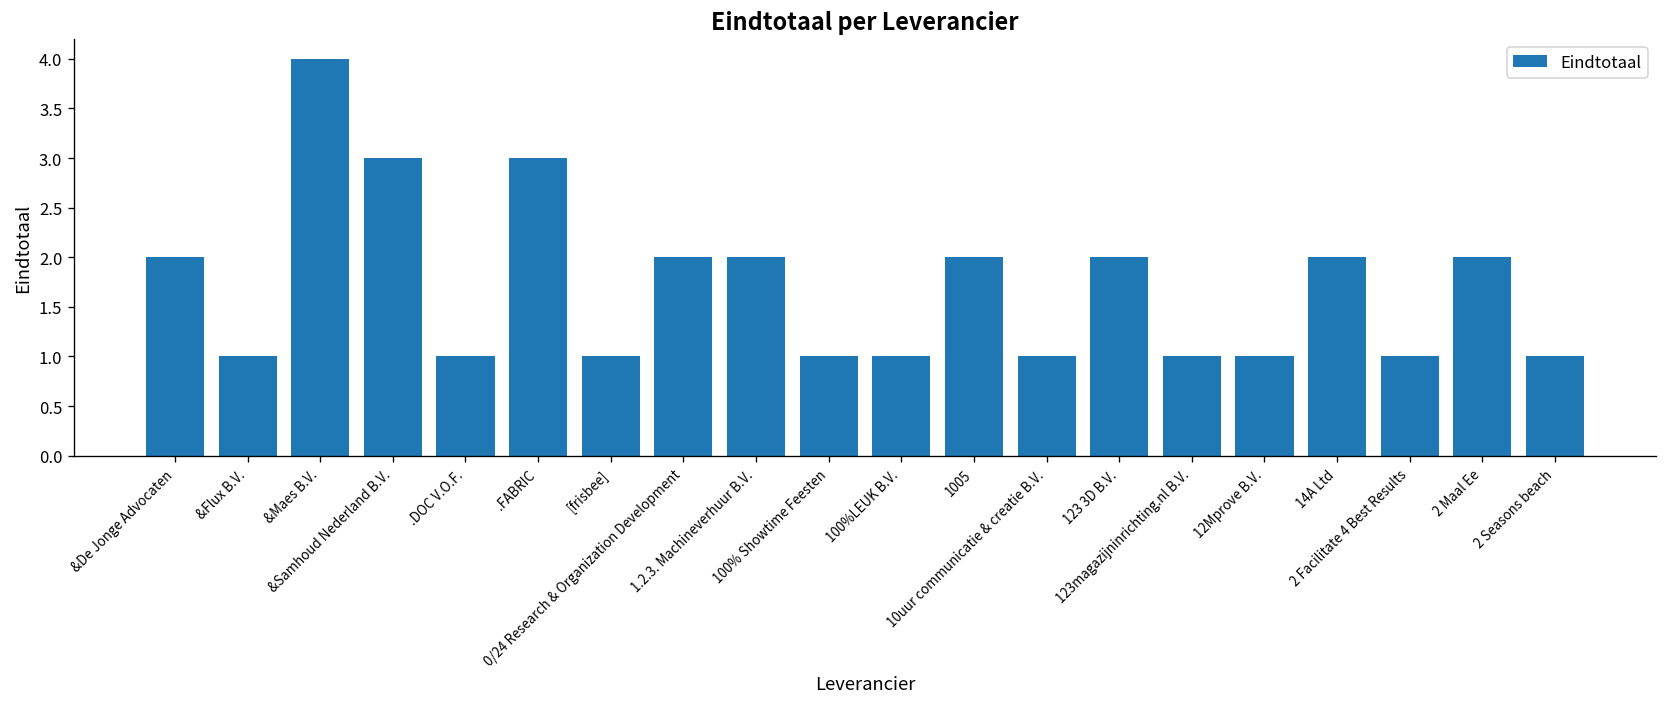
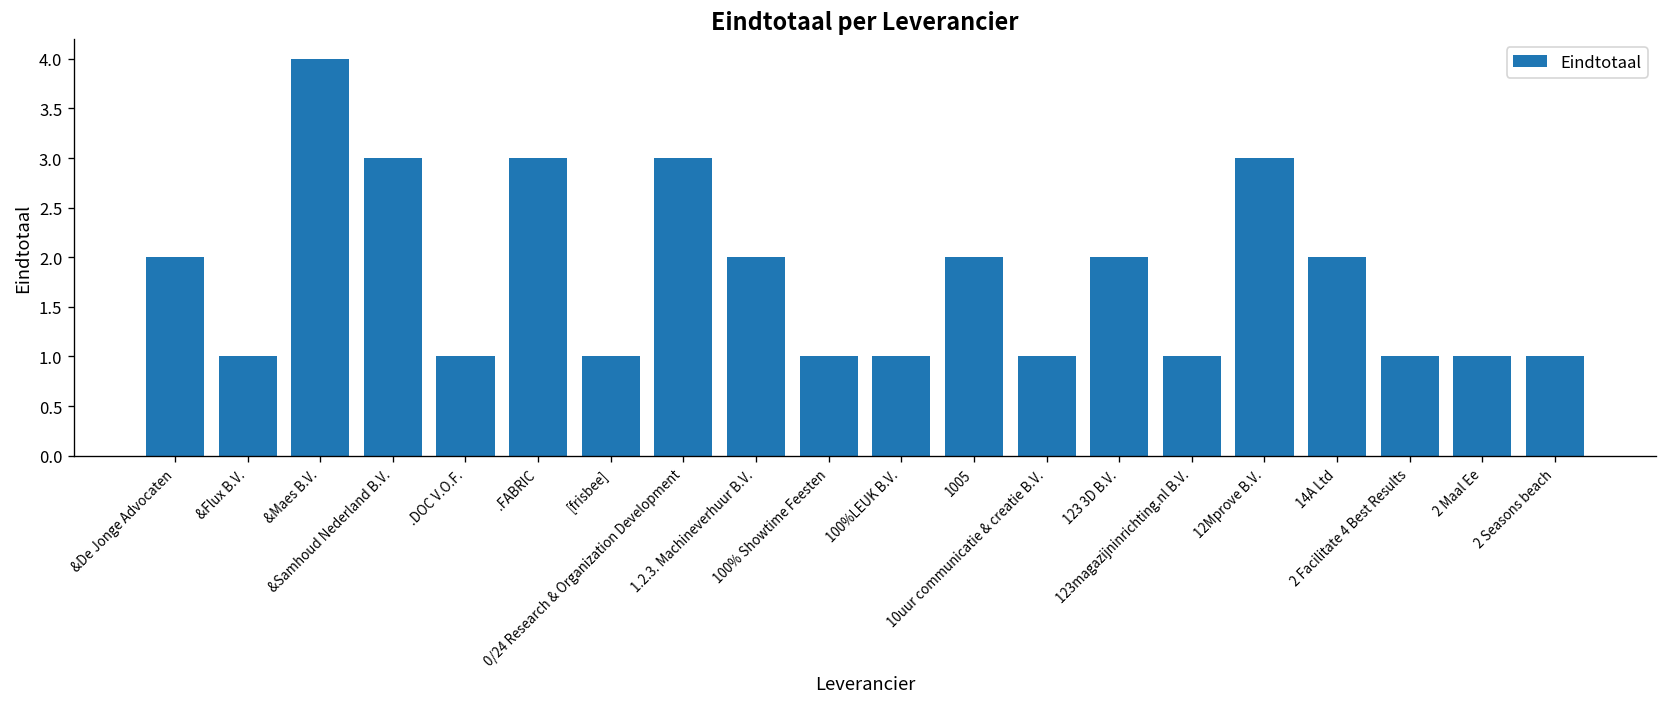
0/24 Research & Organization Development: 2 -> 3
12Mprove B.V.: 1 -> 3
2 Maal Ee: 2 -> 1
